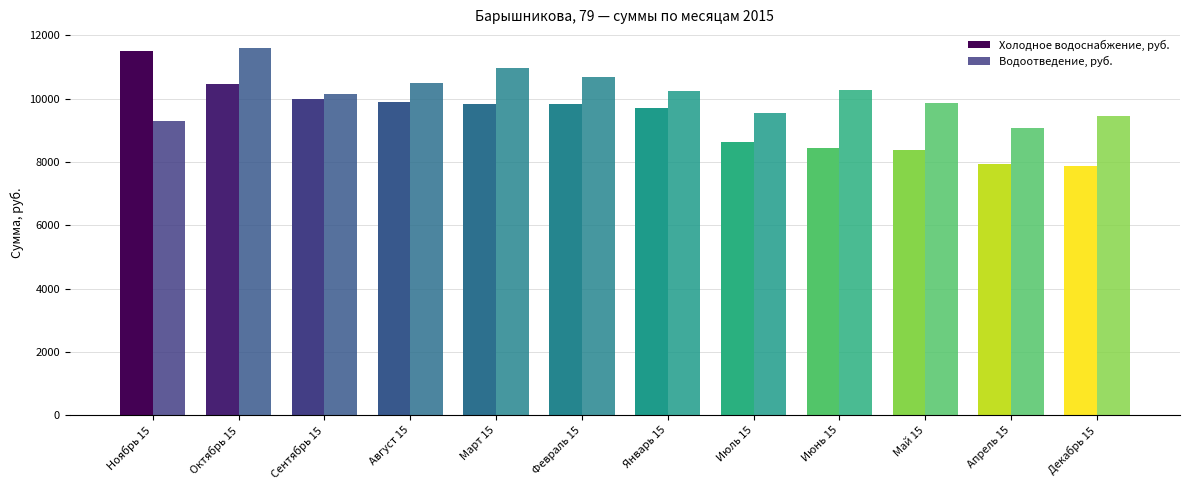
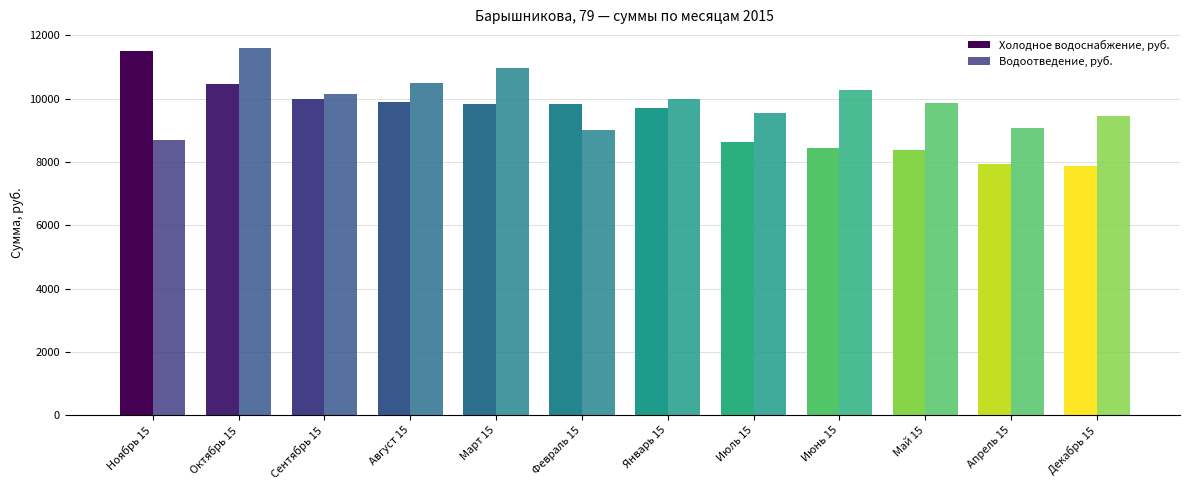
Водоотведение, руб., Ноябрь 15: 9300 -> 8700
Водоотведение, руб., Февраль 15: 10700 -> 9000
Водоотведение, руб., Январь 15: 10200 -> 10000
